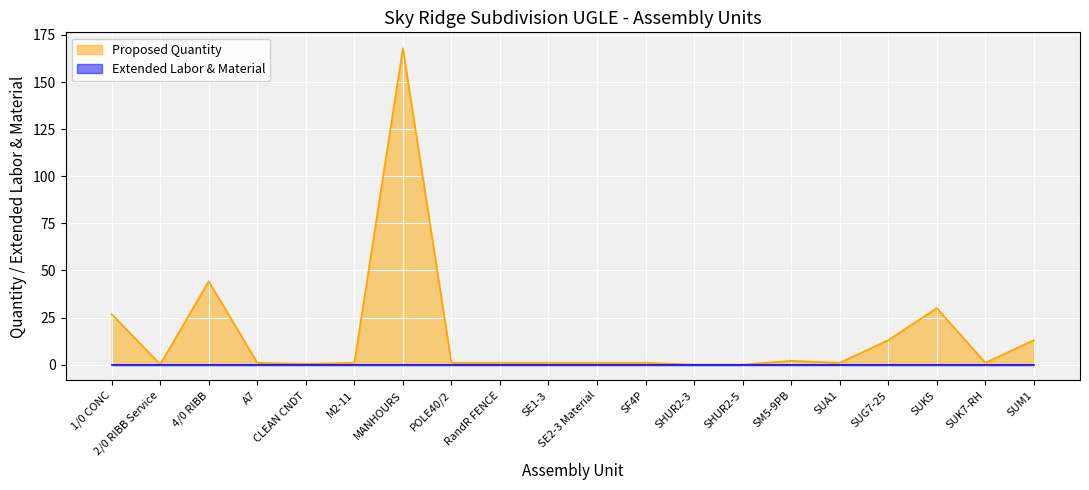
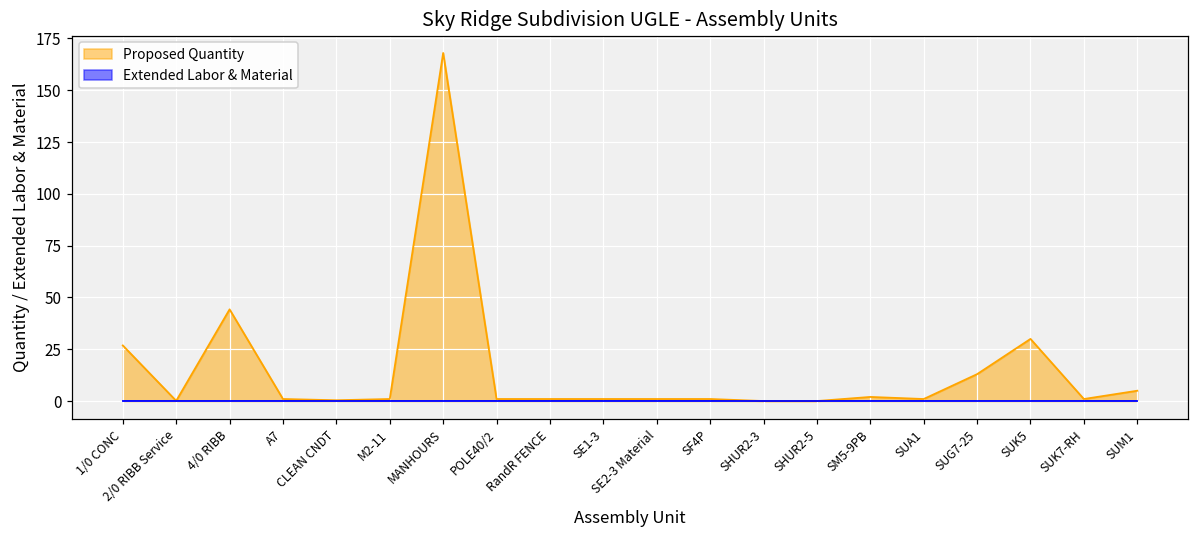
Proposed Quantity, SUM1: 13 -> 5
